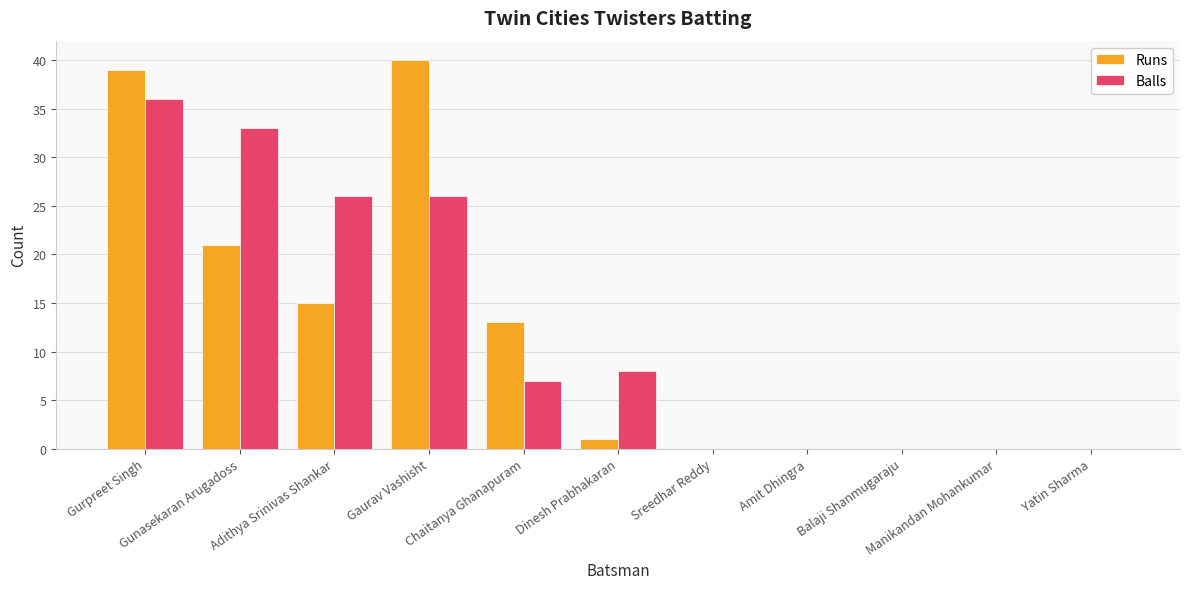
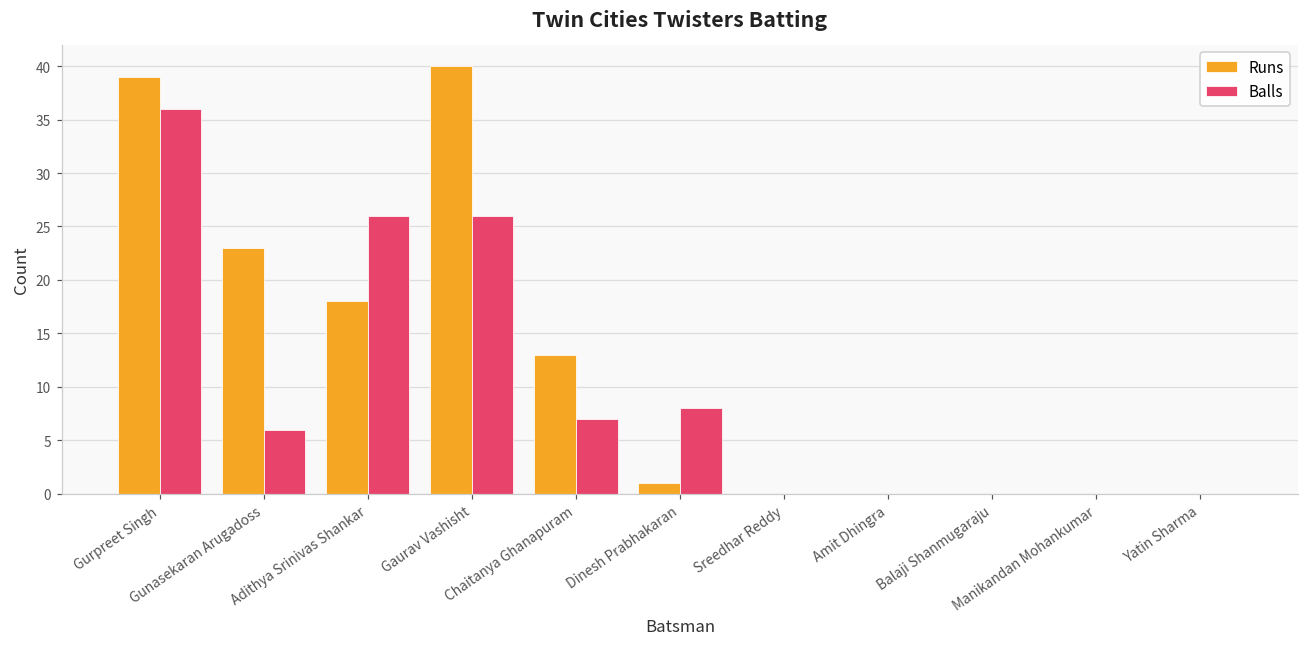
Runs, Gunasekaran Arugadoss: 21 -> 23
Balls, Gunasekaran Arugadoss: 33 -> 6
Runs, Adithya Srinivas Shankar: 15 -> 18
